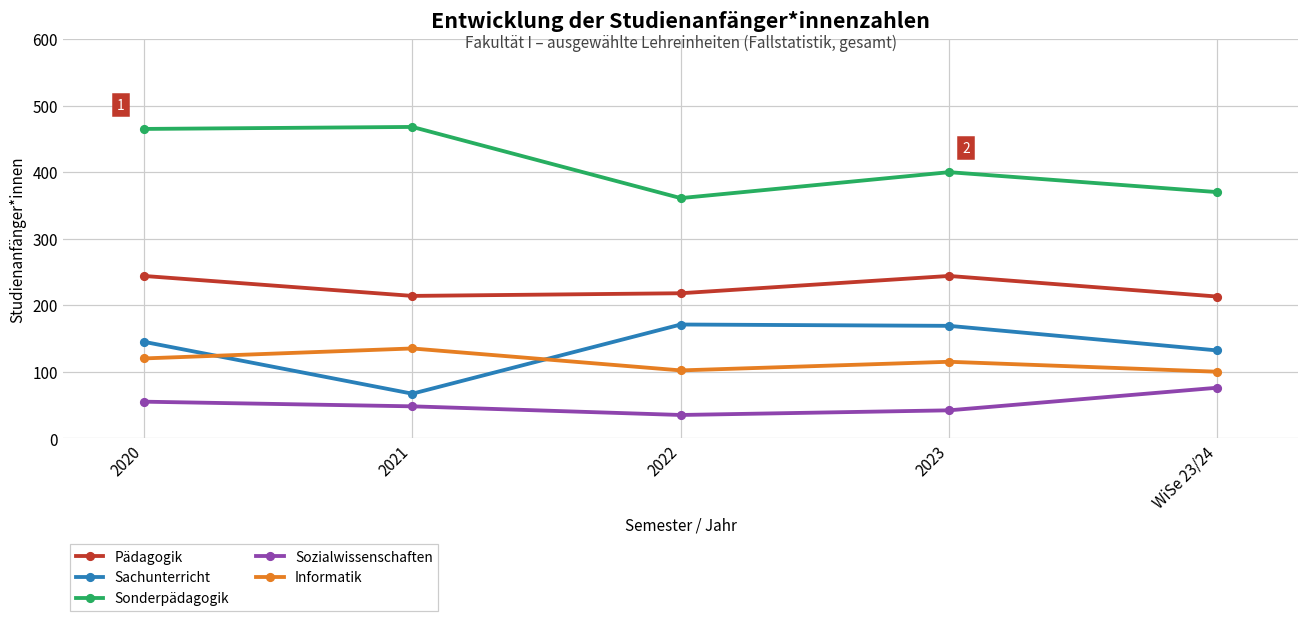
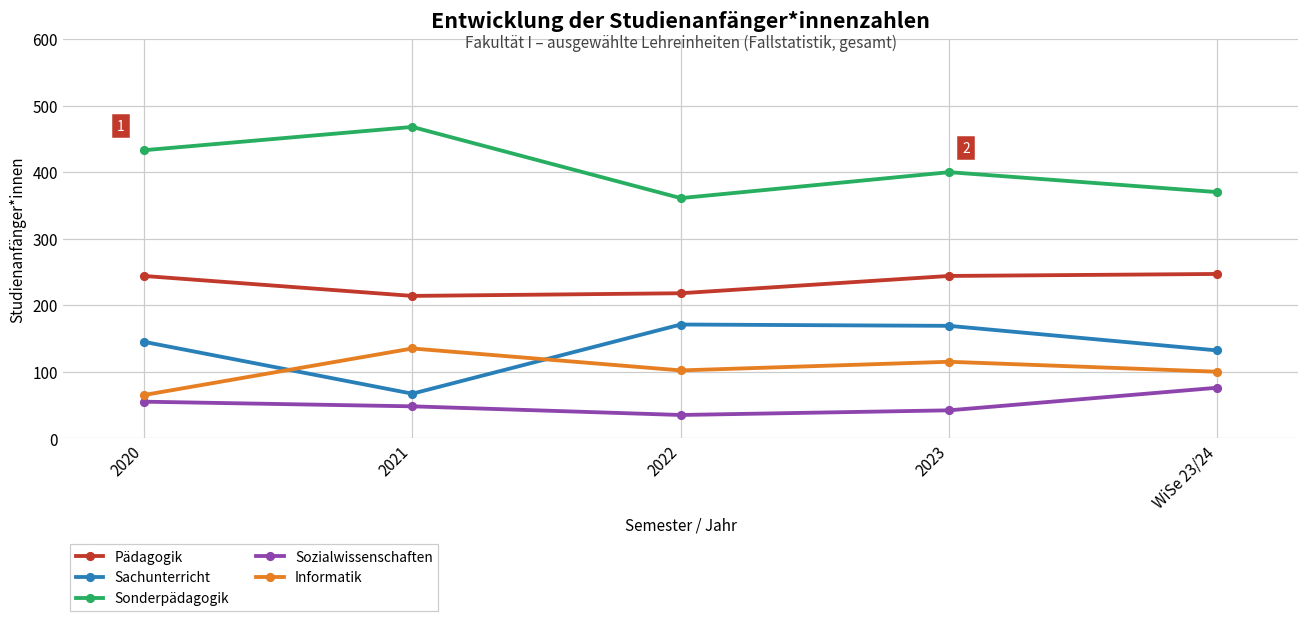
Sonderpädagogik, 2020: 470 -> 430
Informatik, 2020: 120 -> 70
Pädagogik, WiSe 23/24: 210 -> 250
